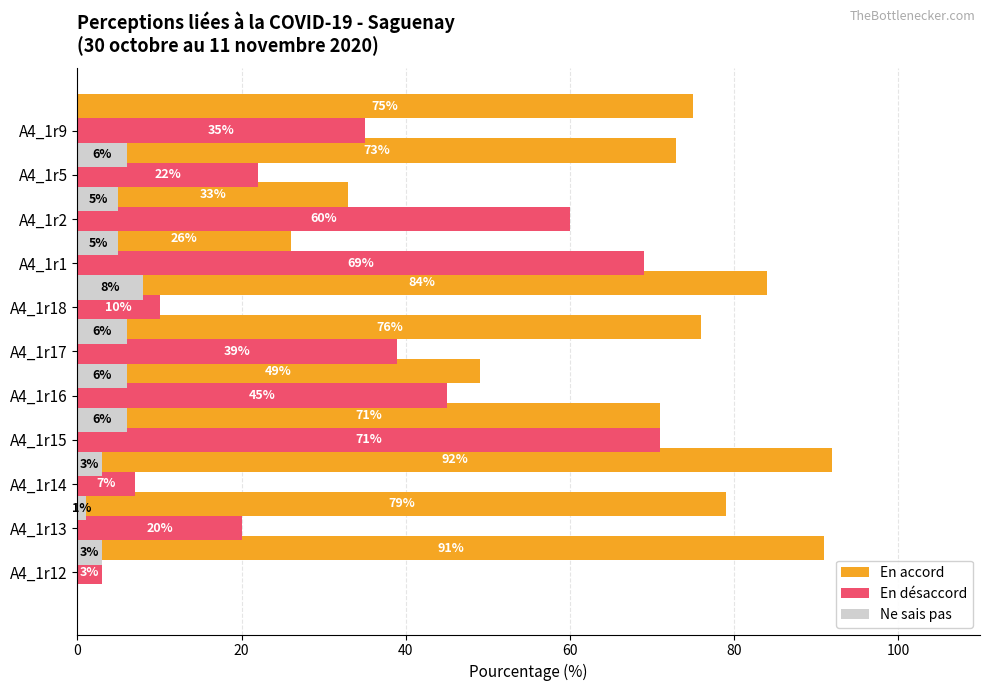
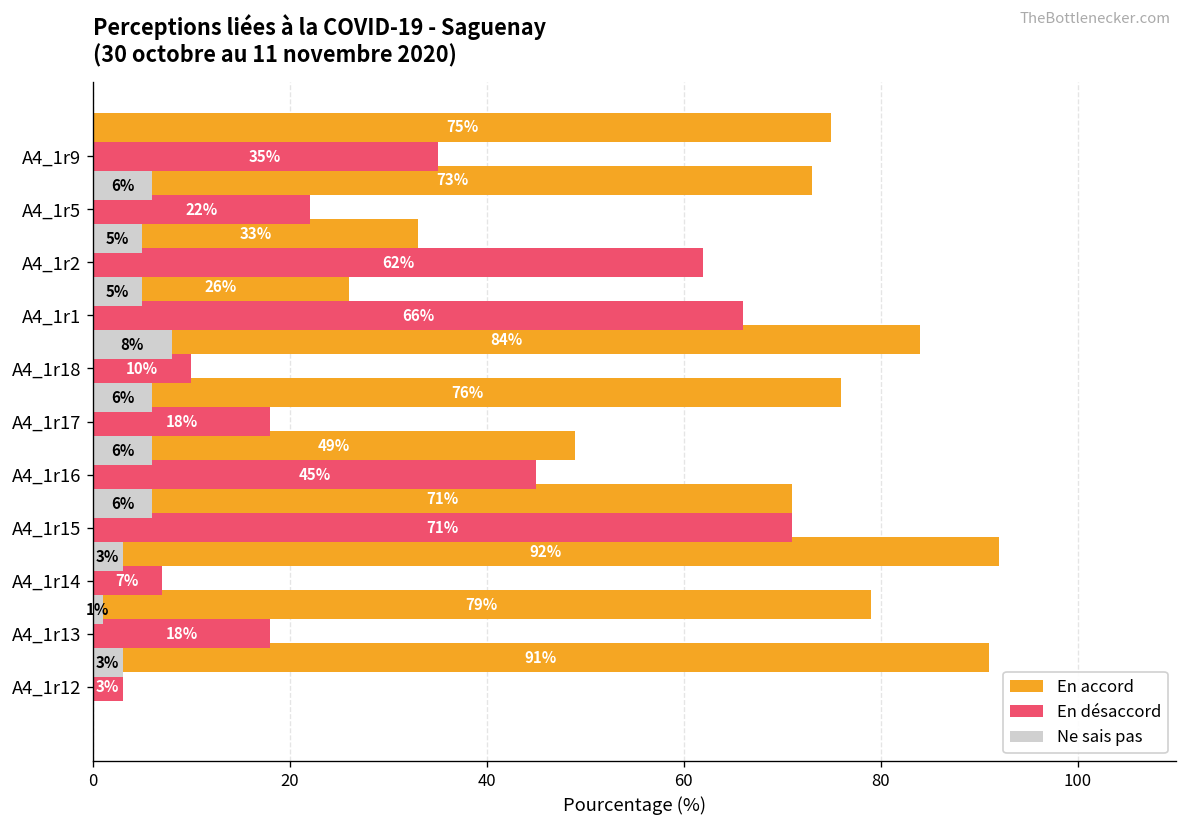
En désaccord, A4_1r2: 60% -> 62%
En désaccord, A4_1r1: 69% -> 66%
En désaccord, A4_1r17: 39% -> 18%
En désaccord, A4_1r13: 20% -> 18%
